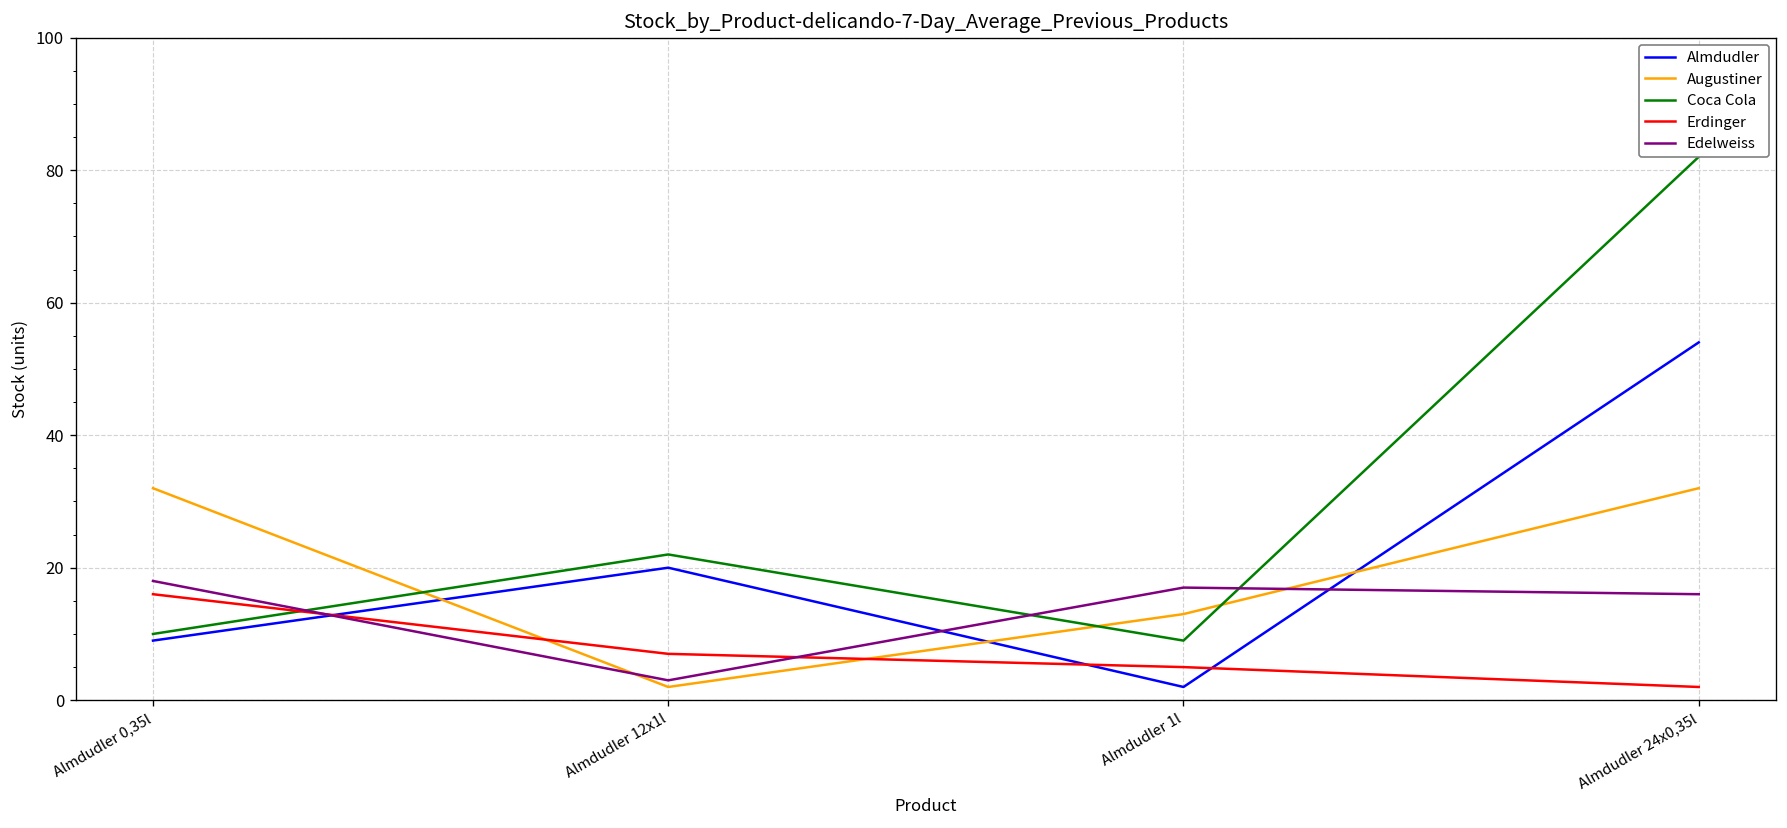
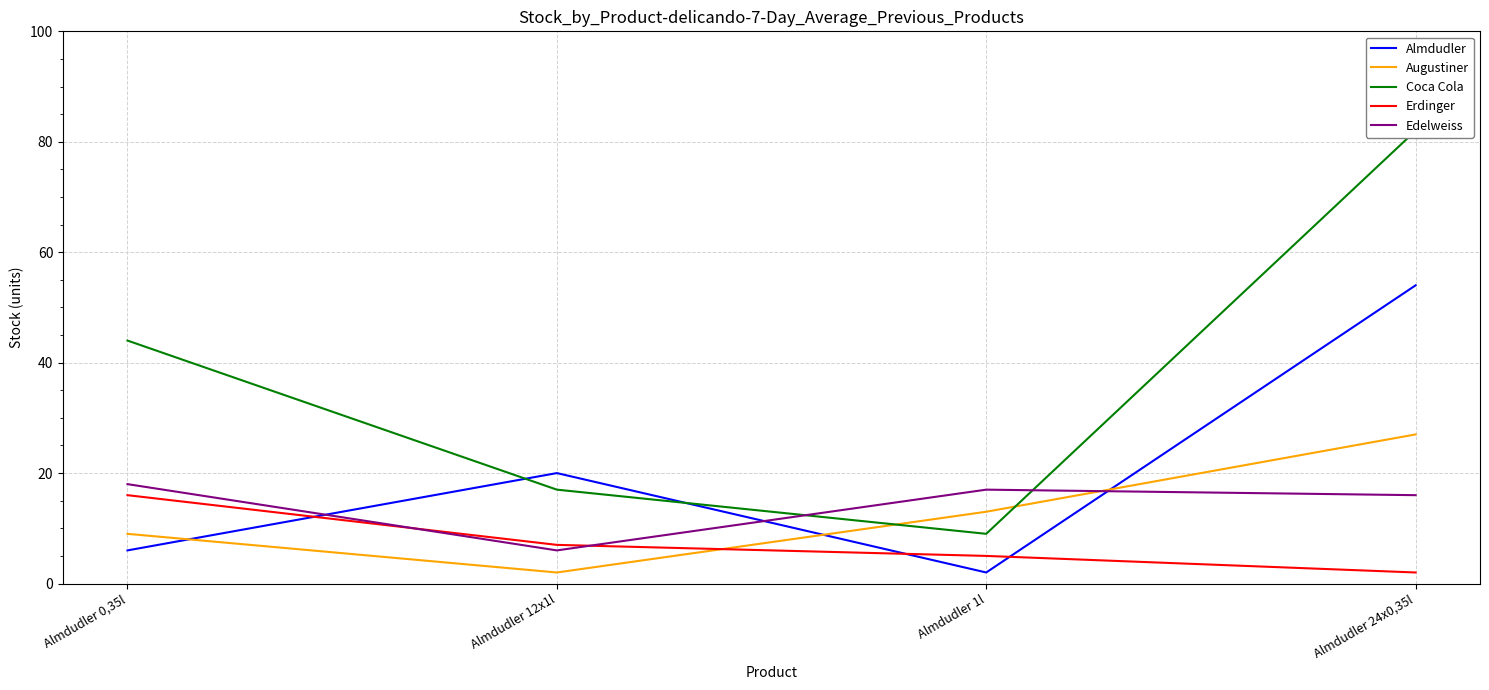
Almdudler, Almdudler 0,35l: 9 -> 6
Augustiner, Almdudler 0,35l: 32 -> 9
Coca Cola, Almdudler 0,35l: 10 -> 44
Coca Cola, Almdudler 12x1l: 22 -> 17
Edelweiss, Almdudler 12x1l: 3 -> 6
Augustiner, Almdudler 24x0,35l: 32 -> 27
